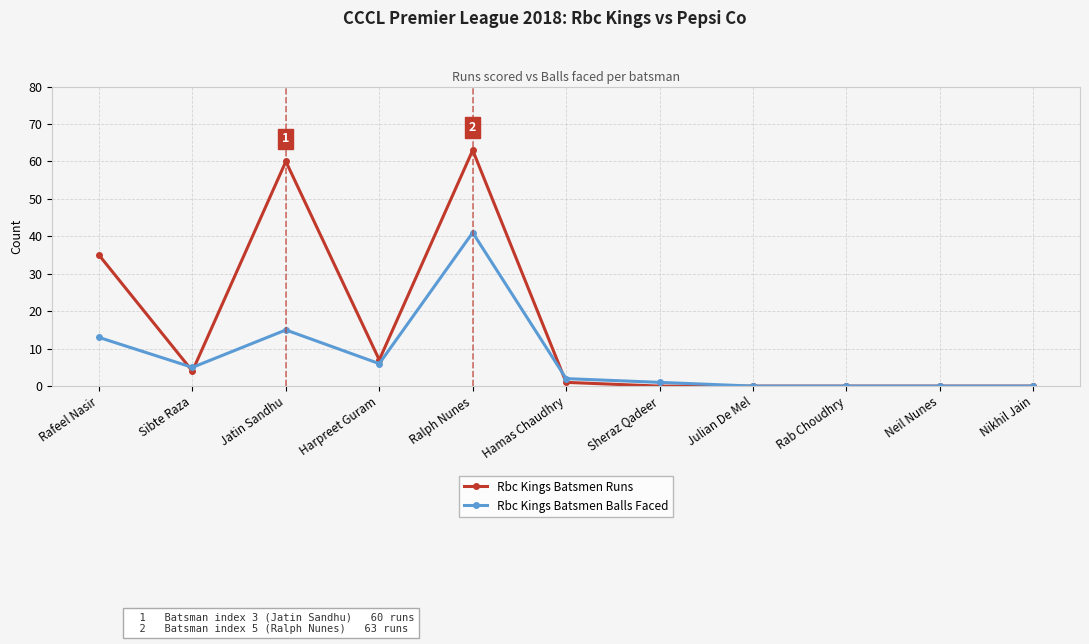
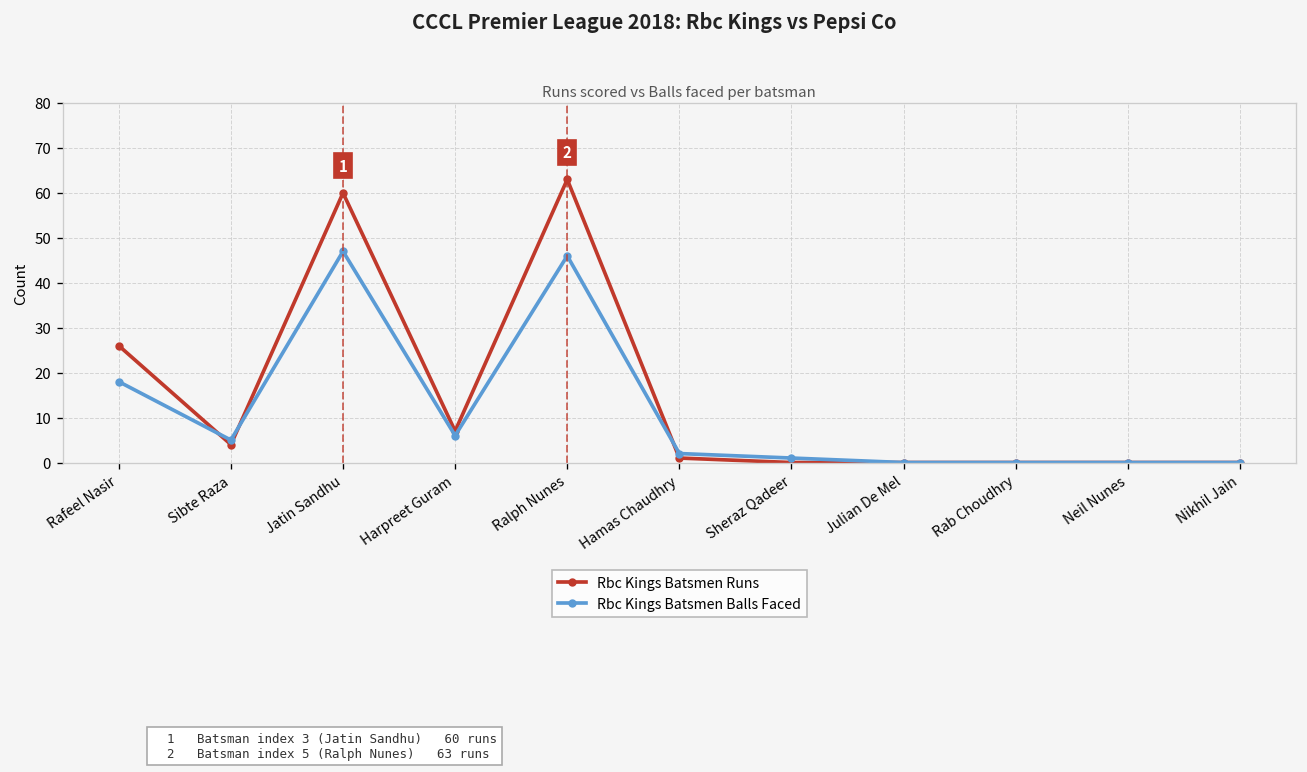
Rbc Kings Batsmen Runs, Rafeel Nasir: 35 -> 26
Rbc Kings Batsmen Balls Faced, Rafeel Nasir: 13 -> 18
Rbc Kings Batsmen Balls Faced, Jatin Sandhu: 15 -> 47
Rbc Kings Batsmen Balls Faced, Ralph Nunes: 41 -> 46
